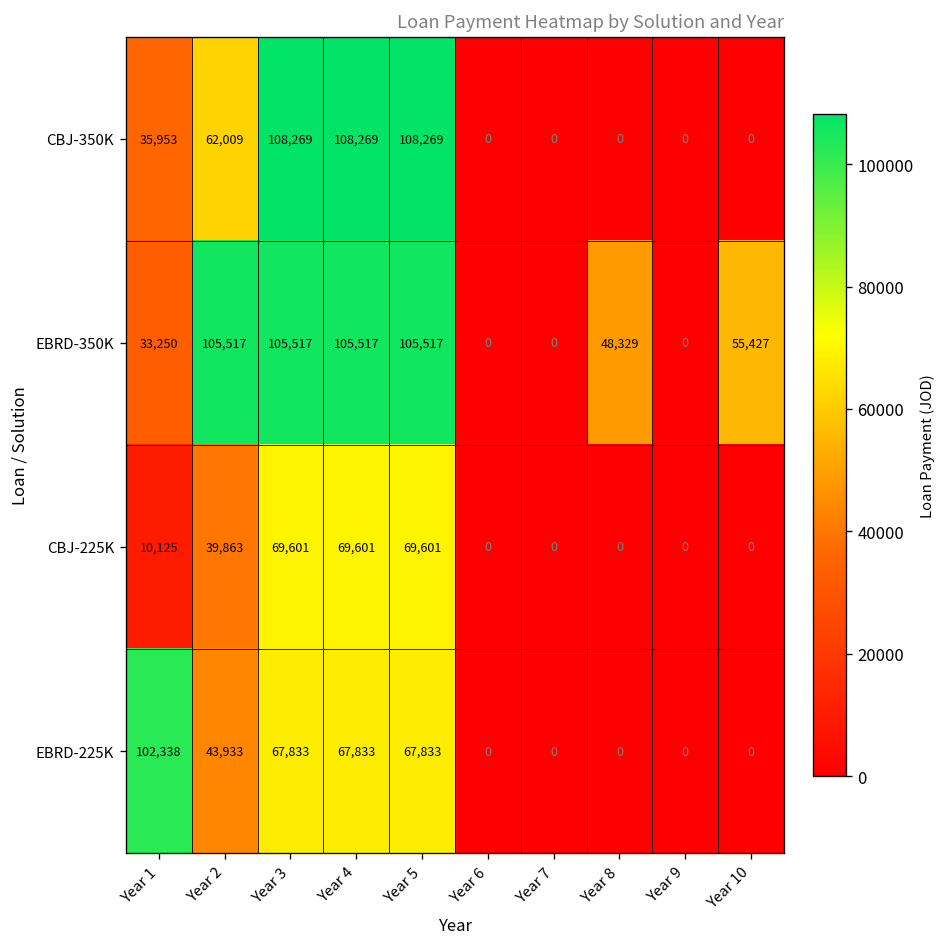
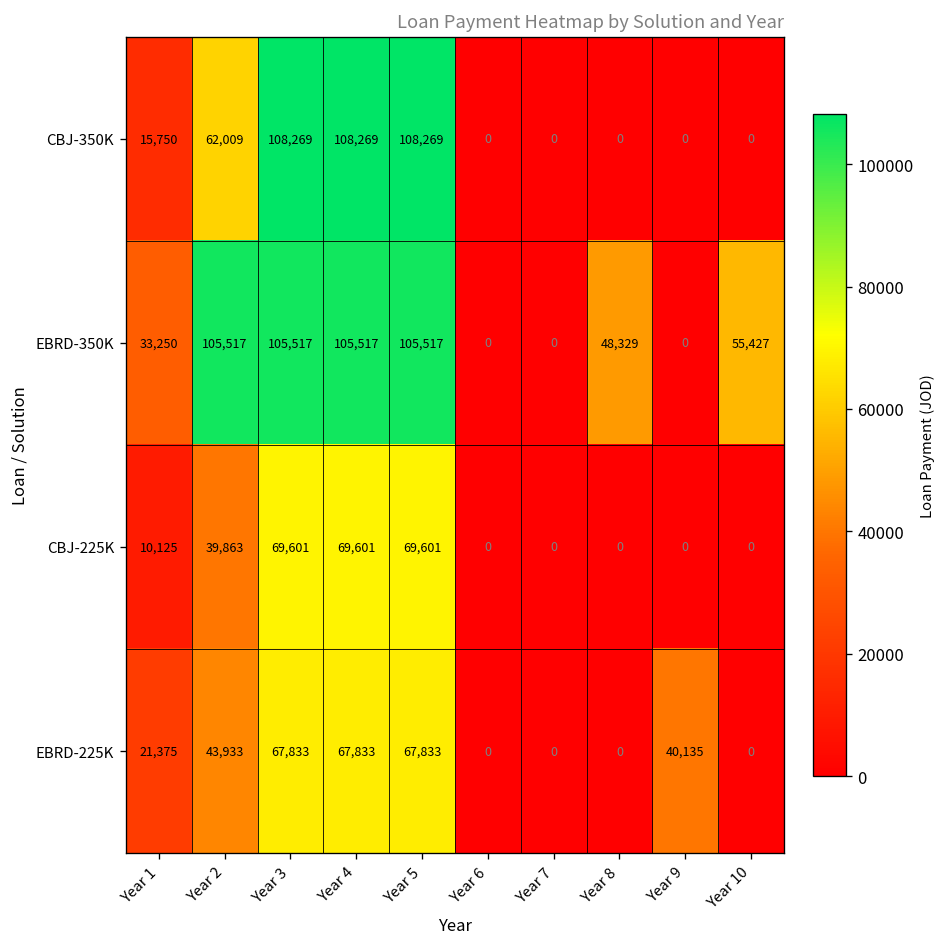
CBJ-350K, Year 1: 35,953 -> 15,750
EBRD-225K, Year 1: 102,338 -> 21,375
EBRD-225K, Year 9: 0 -> 40,135
